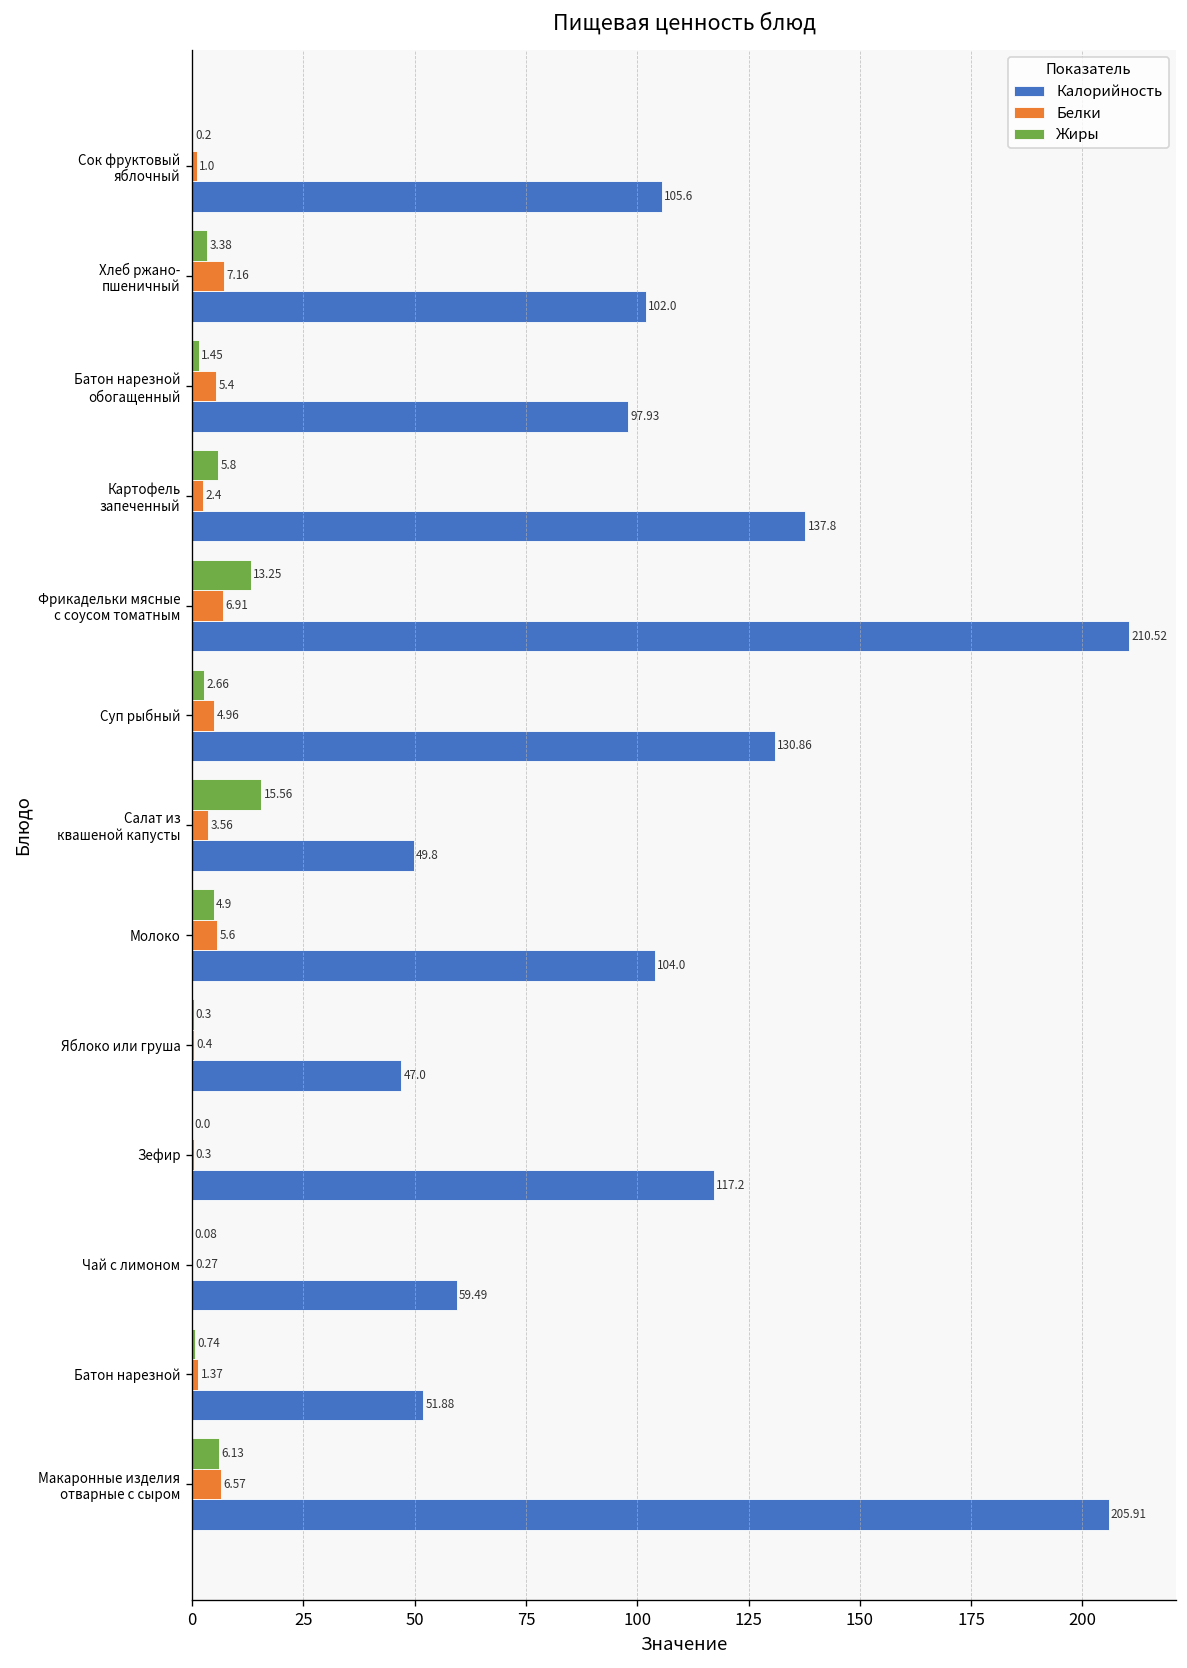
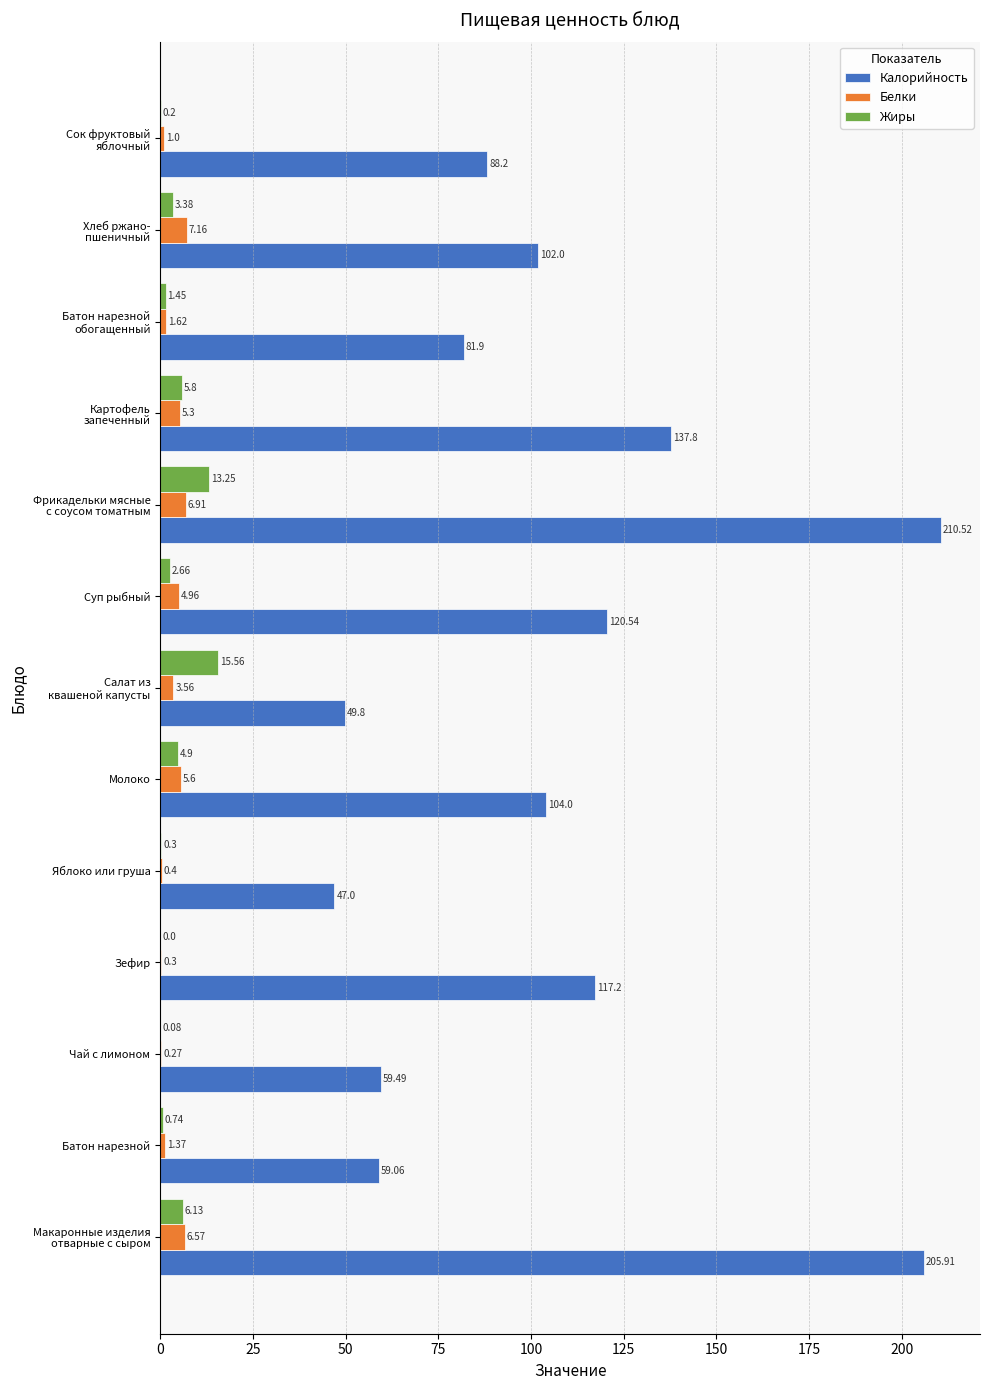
Калорийность, Сок фруктовый яблочный: 105.6 -> 88.2
Белки, Батон нарезной обогащенный: 5.4 -> 1.62
Калорийность, Батон нарезной обогащенный: 97.93 -> 81.9
Белки, Картофель запеченный: 2.4 -> 5.3
Калорийность, Суп рыбный: 130.86 -> 120.54
Калорийность, Батон нарезной: 51.88 -> 59.06
